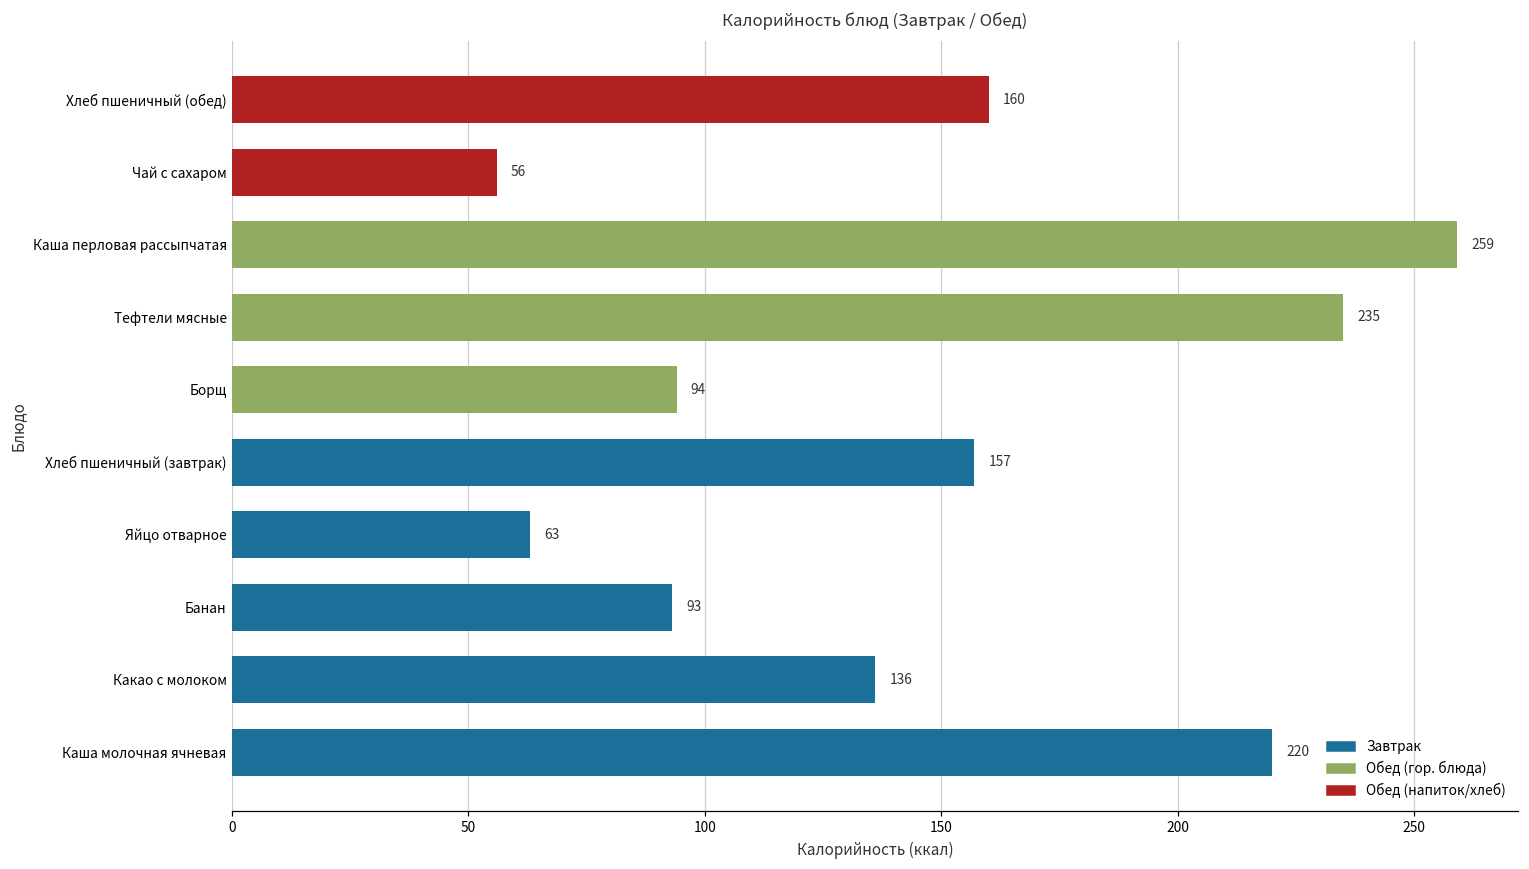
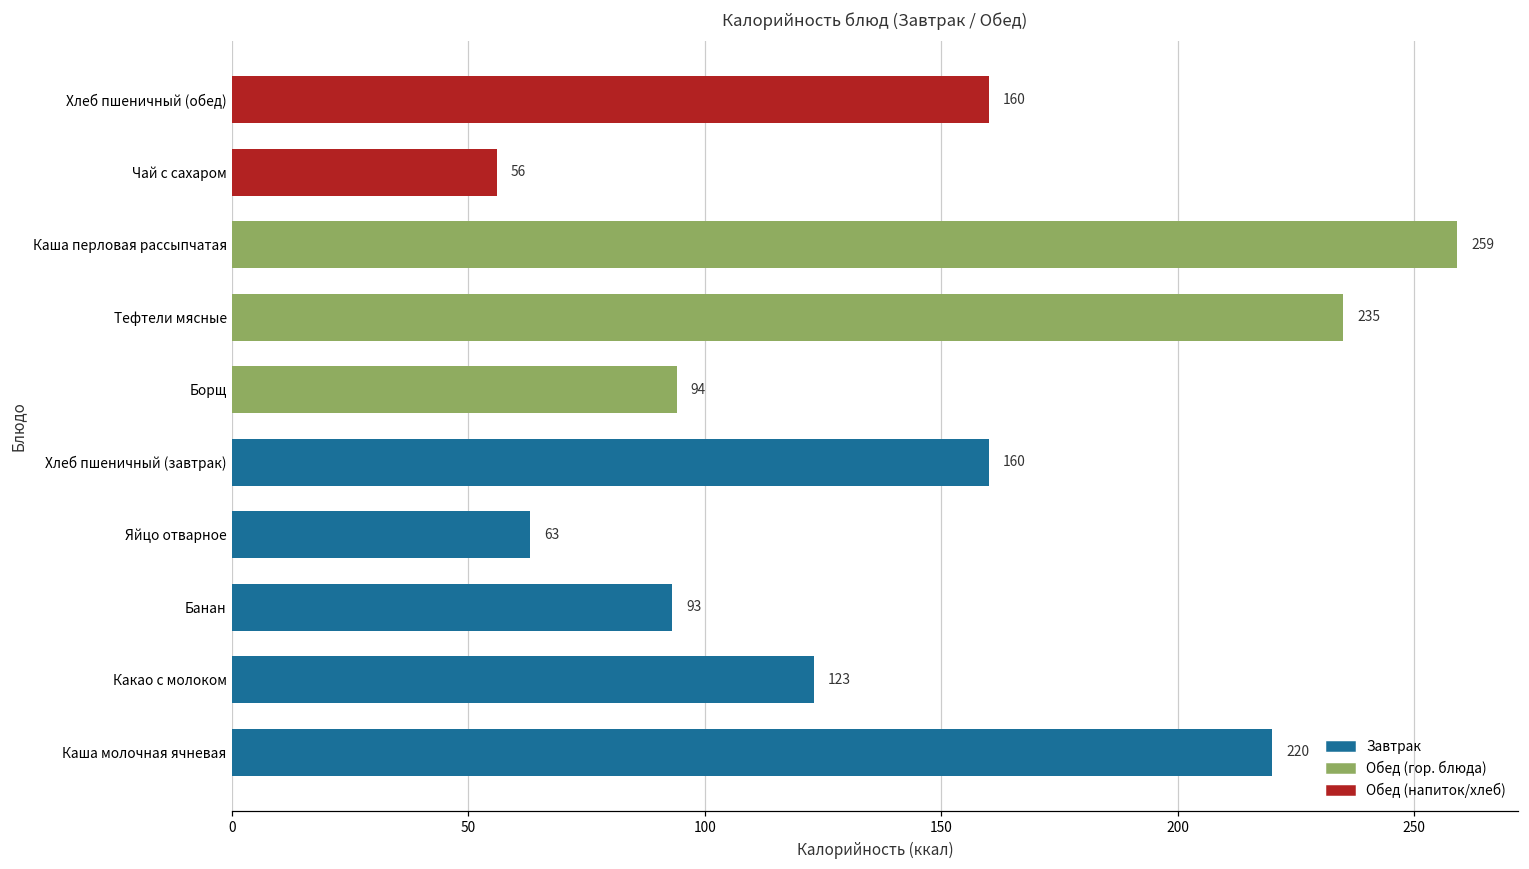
Хлеб пшеничный (завтрак): 157 -> 160
Какао с молоком: 136 -> 123
